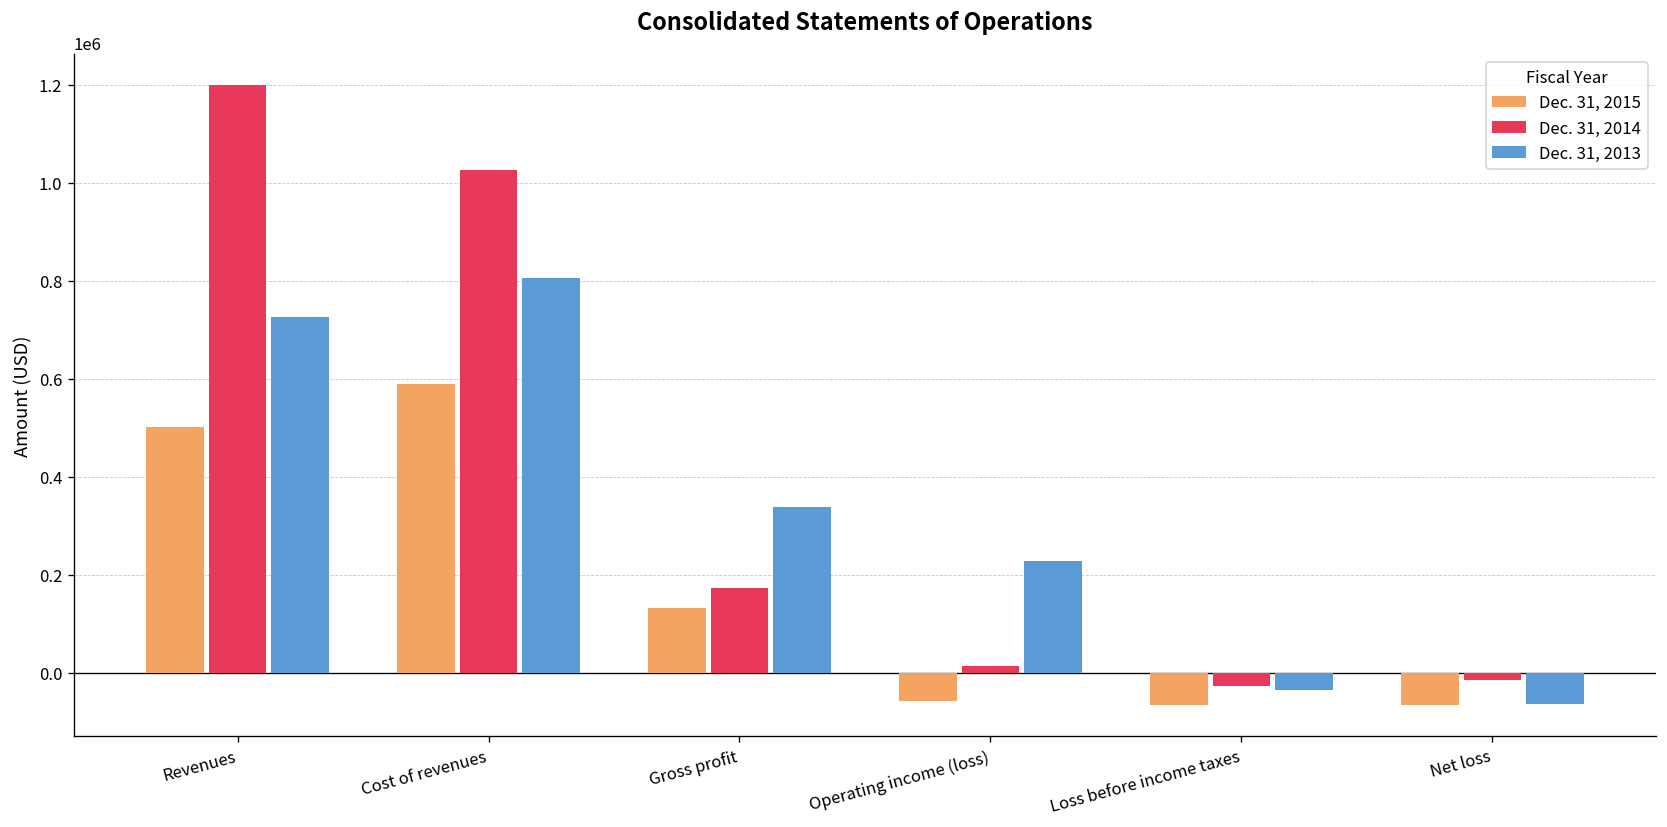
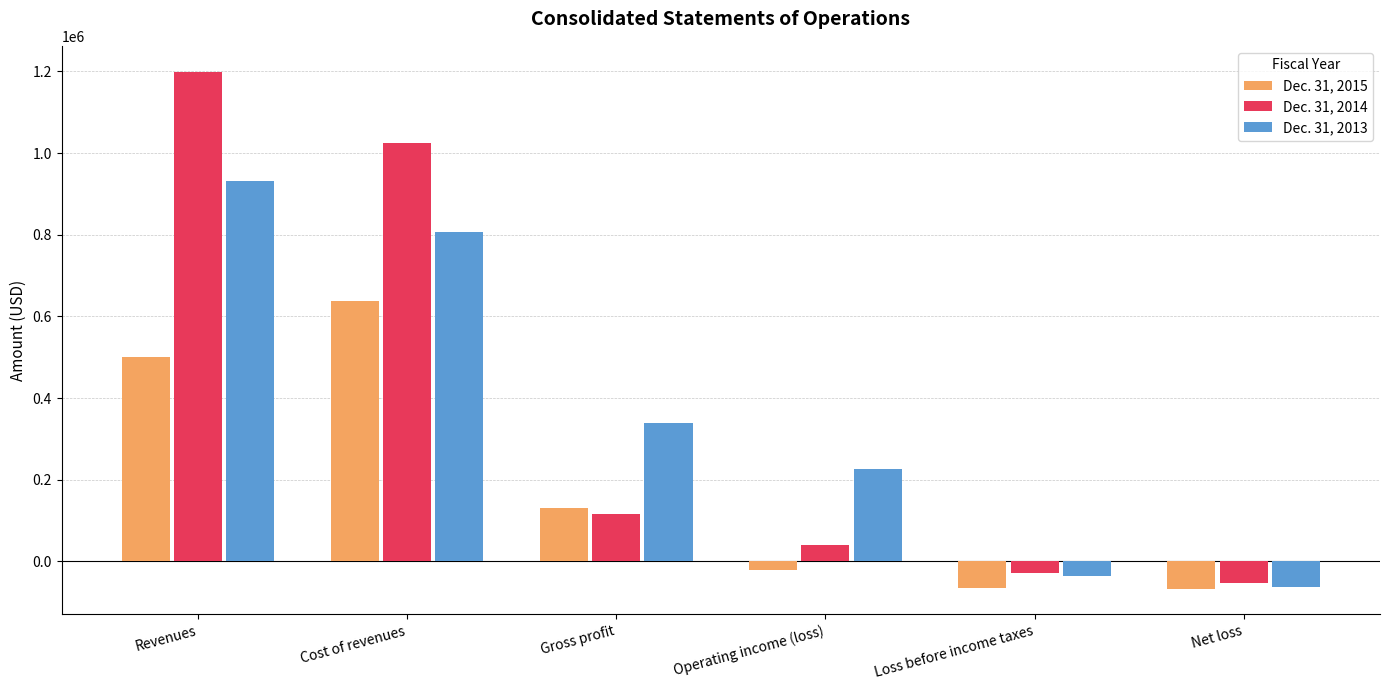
Dec. 31, 2013, Revenues: 730000 -> 930000
Dec. 31, 2015, Cost of revenues: 590000 -> 640000
Dec. 31, 2014, Gross profit: 170000 -> 120000
Dec. 31, 2015, Operating income (loss): -60000 -> -20000
Dec. 31, 2014, Operating income (loss): 10000 -> 40000
Dec. 31, 2014, Net loss: -10000 -> -50000
